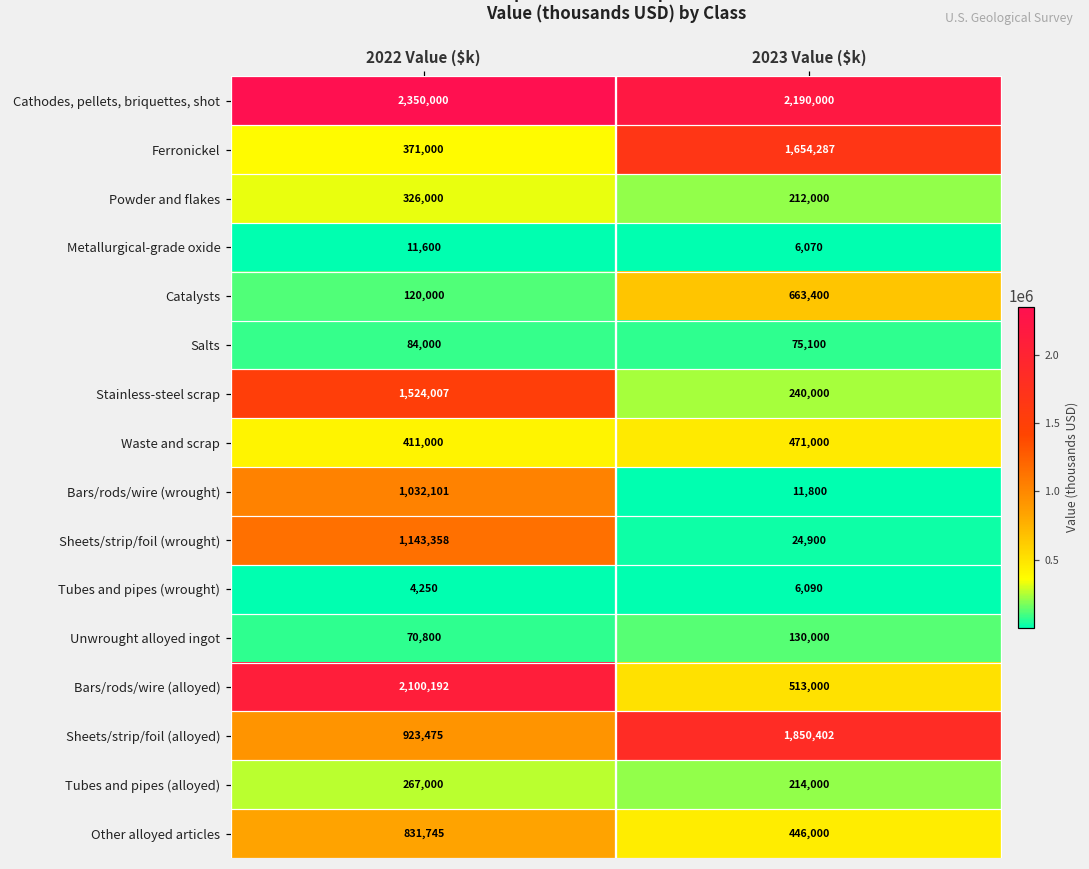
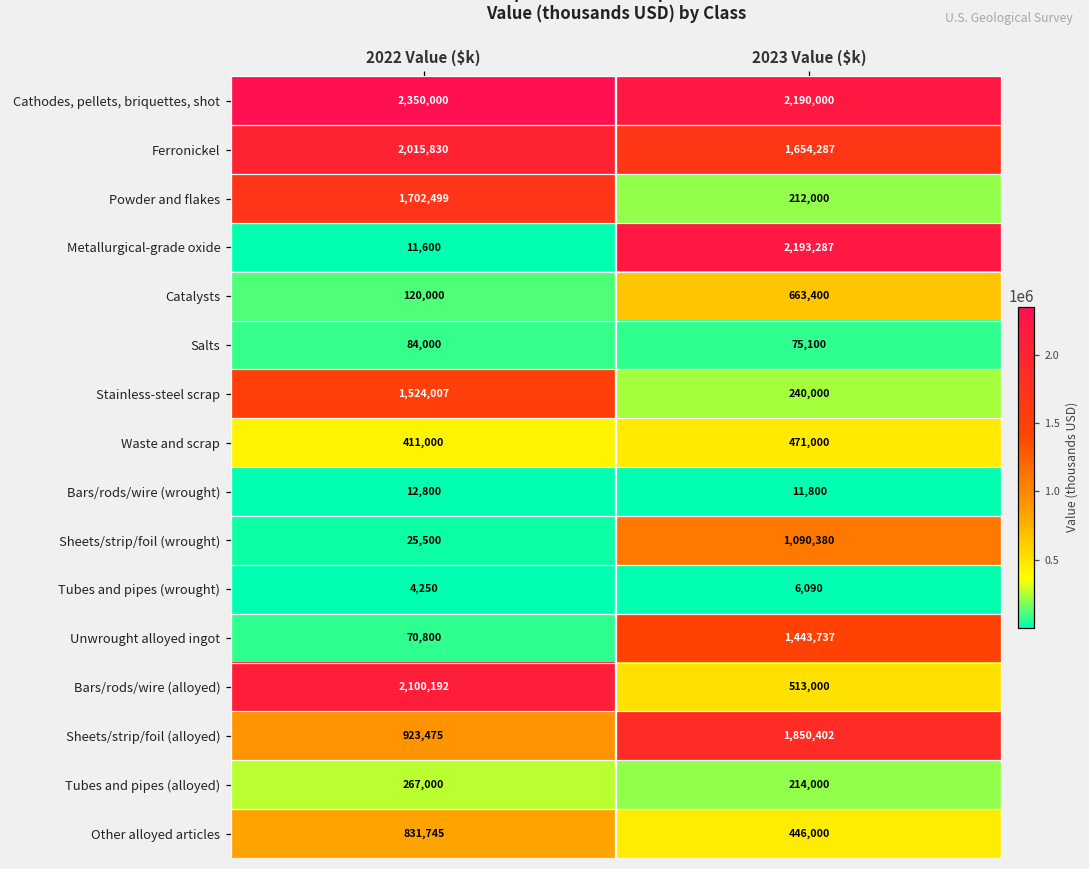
Ferronickel, 2022 Value ($k): 371,000 -> 2,015,830
Powder and flakes, 2022 Value ($k): 326,000 -> 1,702,499
Metallurgical-grade oxide, 2023 Value ($k): 6,070 -> 2,193,287
Bars/rods/wire (wrought), 2022 Value ($k): 1,032,101 -> 12,800
Sheets/strip/foil (wrought), 2022 Value ($k): 1,143,358 -> 25,500
Sheets/strip/foil (wrought), 2023 Value ($k): 24,900 -> 1,090,380
Unwrought alloyed ingot, 2023 Value ($k): 130,000 -> 1,443,737
